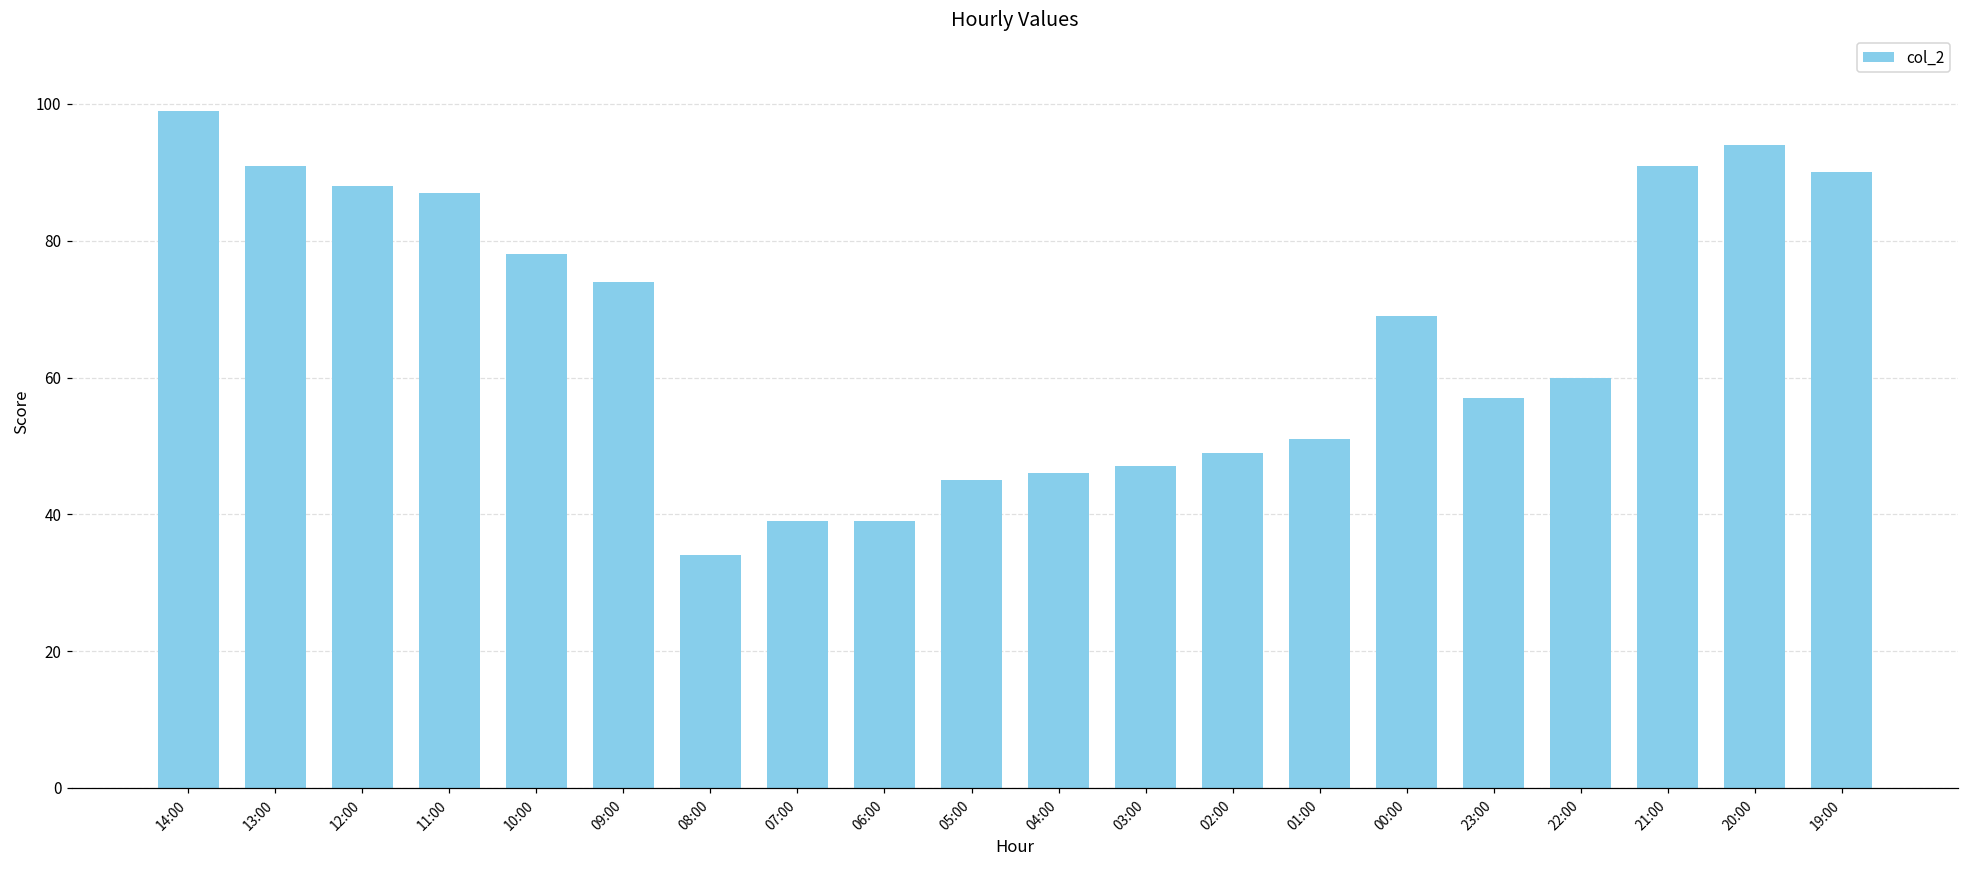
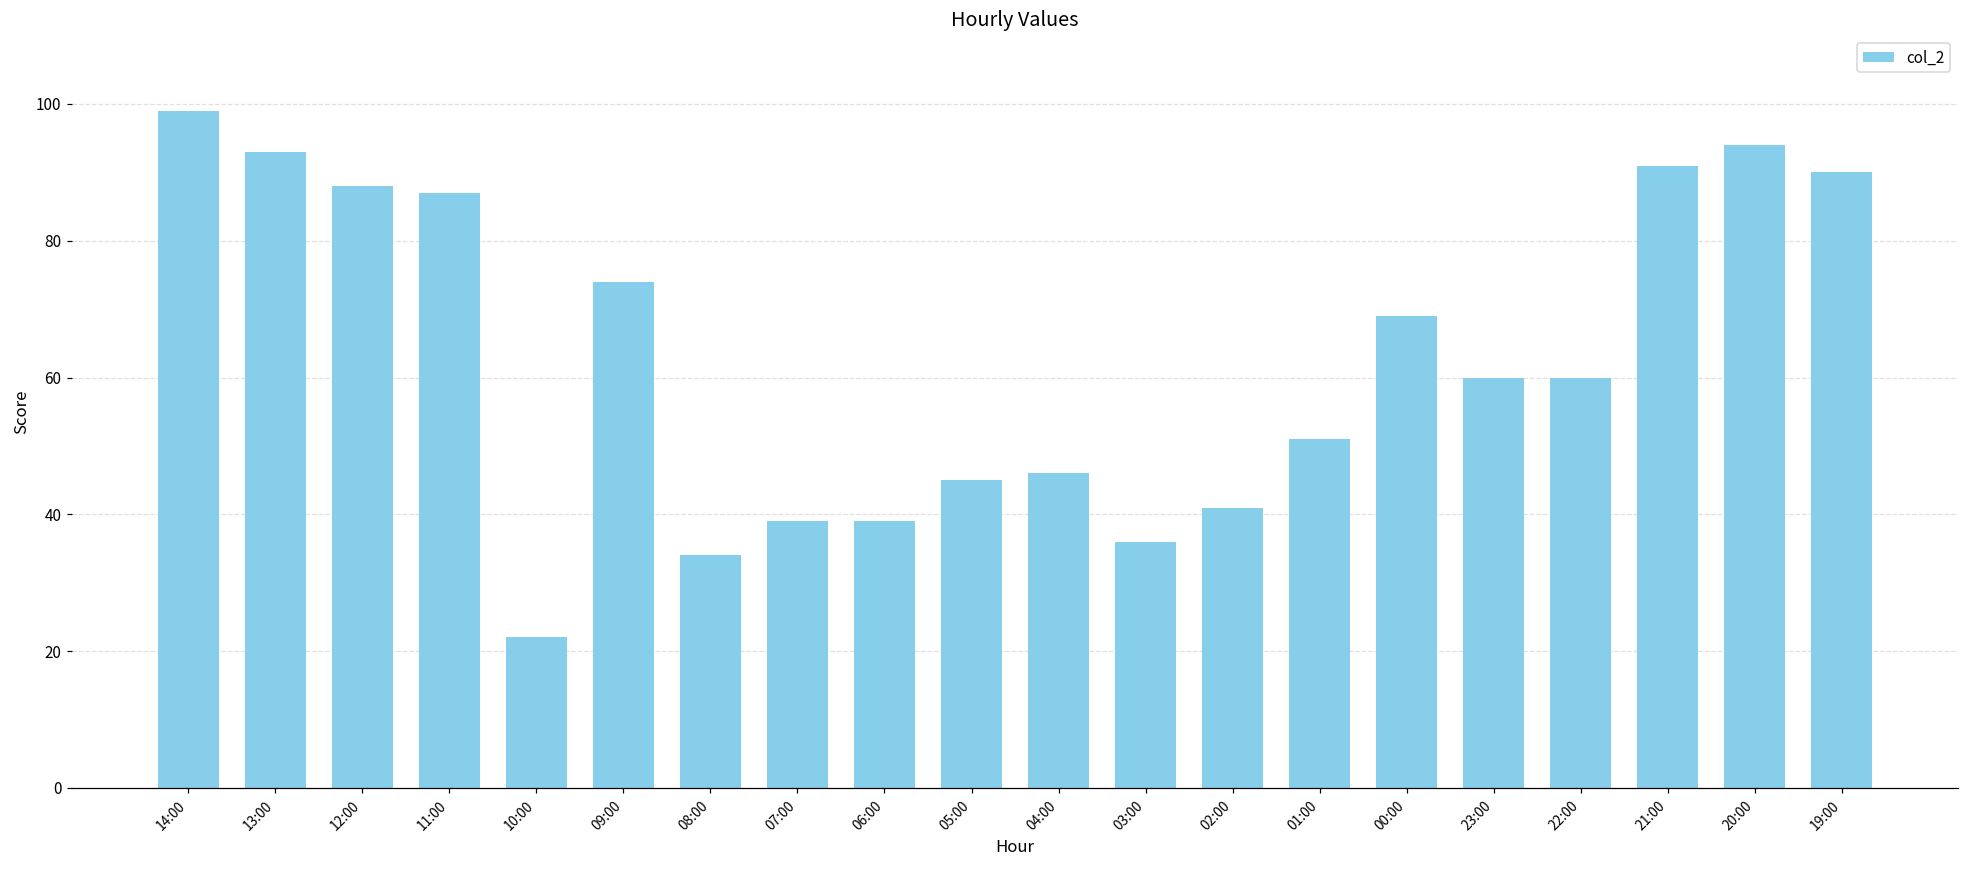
13:00: 91 -> 93
10:00: 78 -> 22
03:00: 47 -> 36
02:00: 49 -> 41
23:00: 57 -> 60
